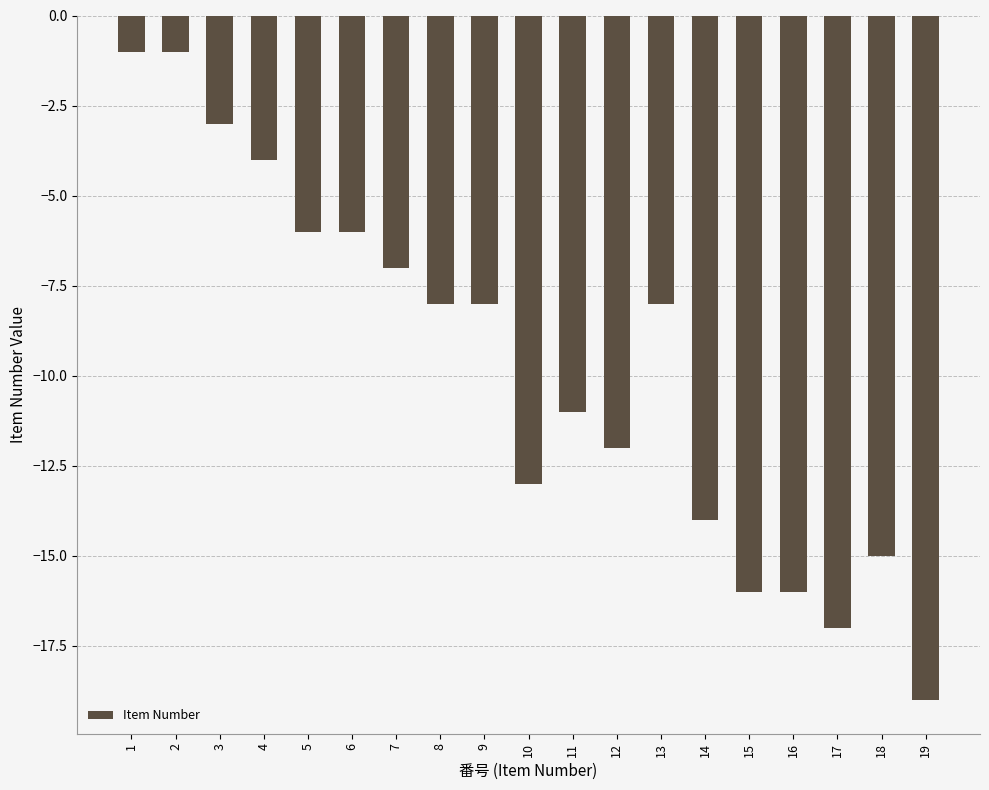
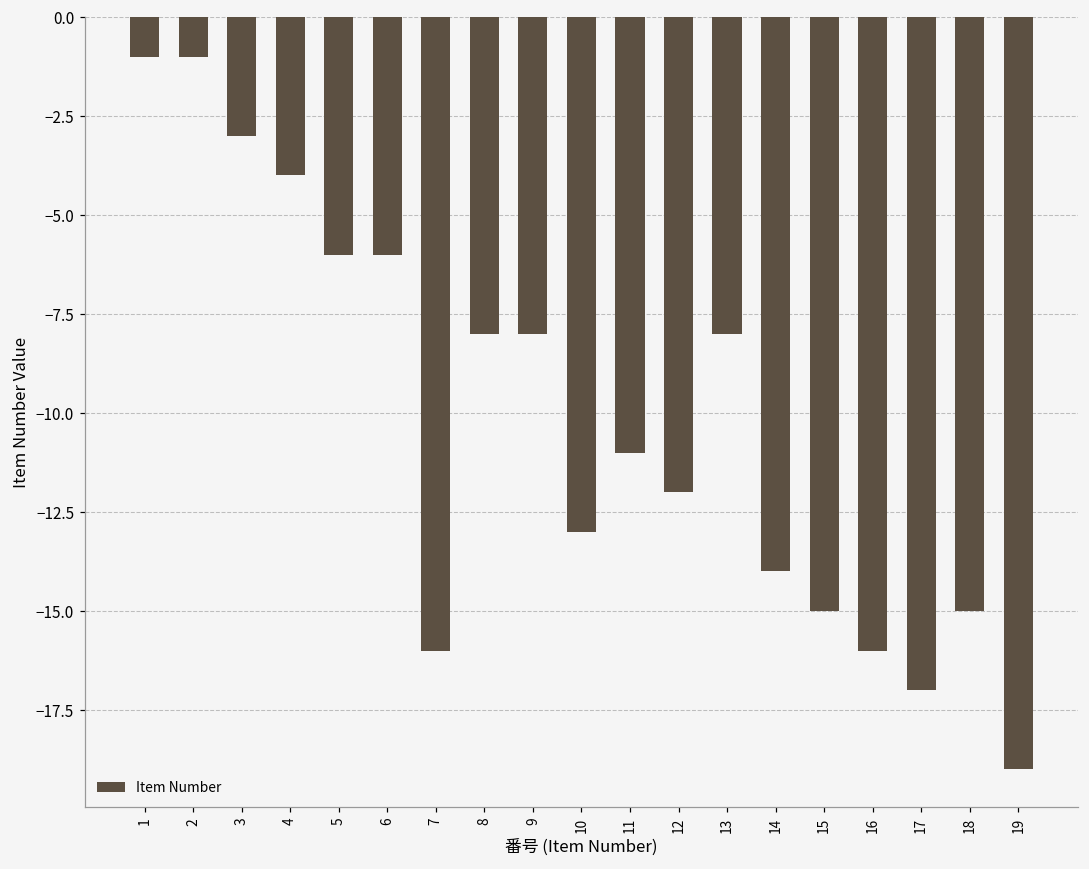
7: -7.0 -> -16.0
15: -16.0 -> -15.0
